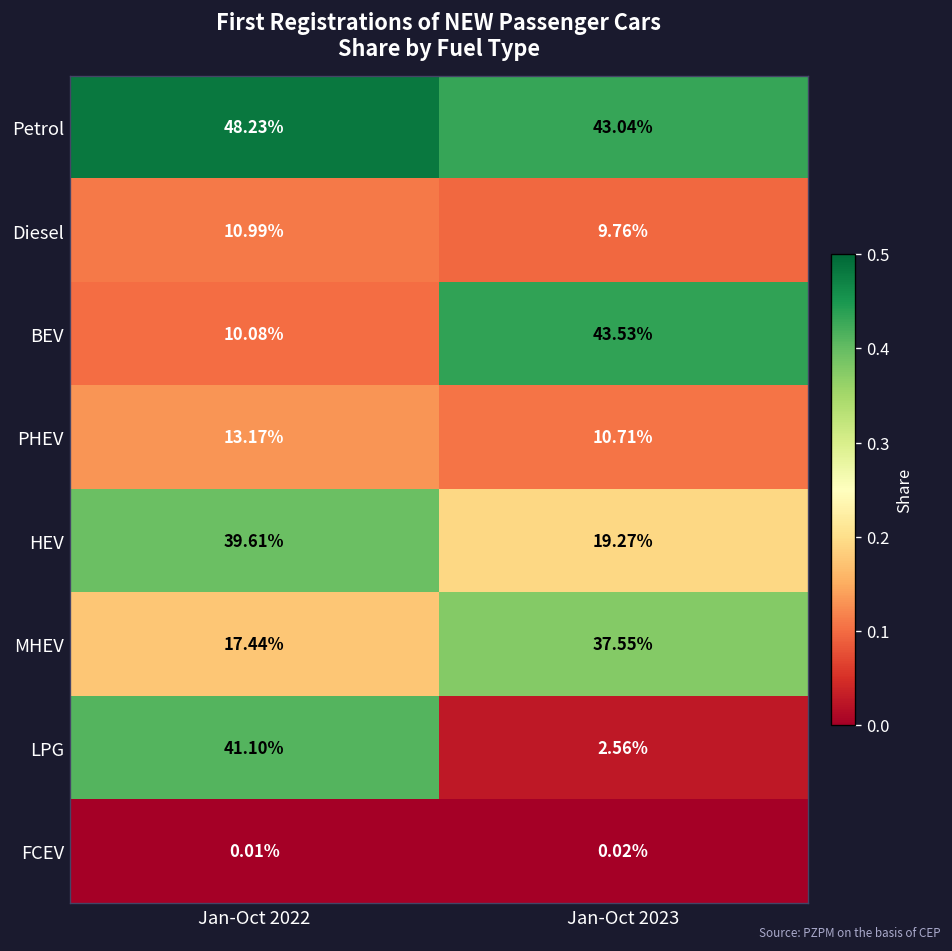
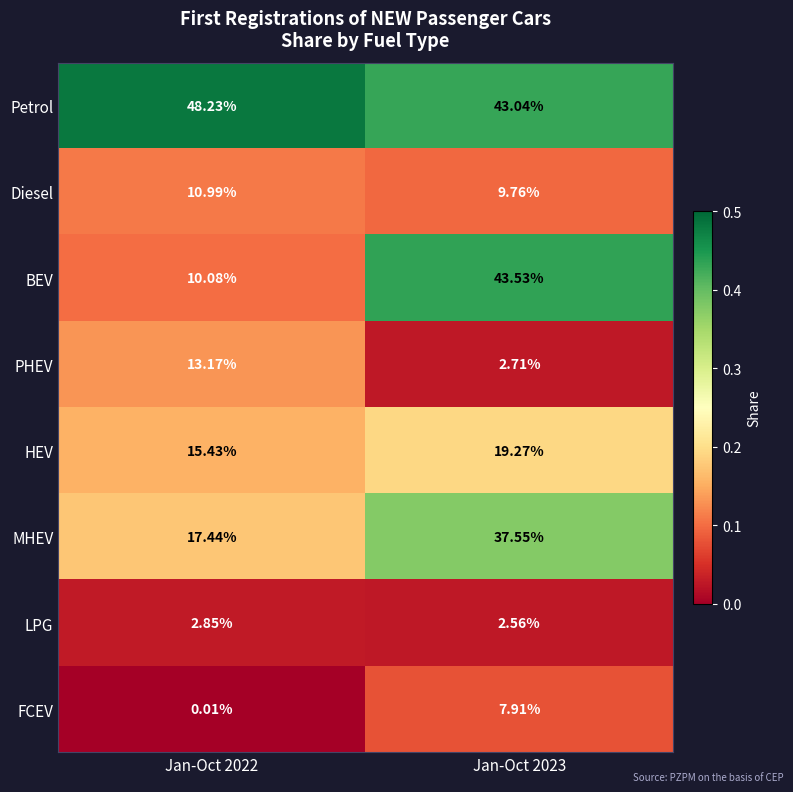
PHEV, Jan-Oct 2023: 10.71% -> 2.71%
HEV, Jan-Oct 2022: 39.61% -> 15.43%
LPG, Jan-Oct 2022: 41.10% -> 2.85%
FCEV, Jan-Oct 2023: 0.02% -> 7.91%
